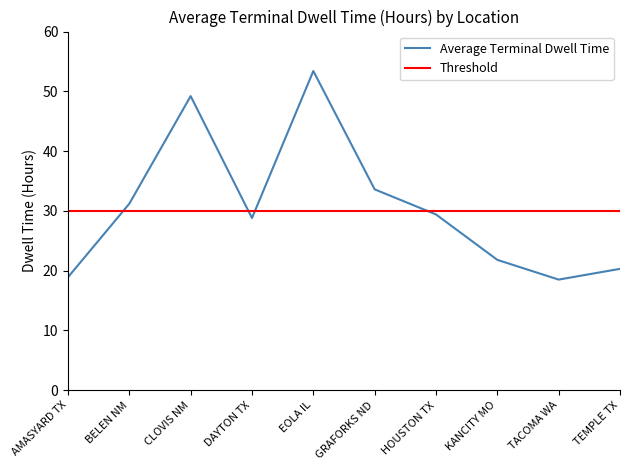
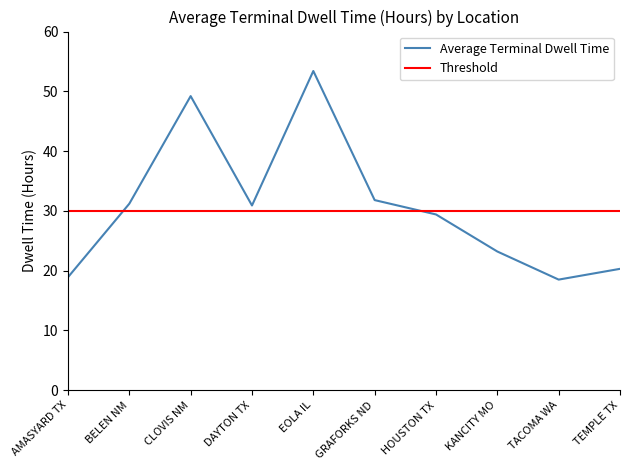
Average Terminal Dwell Time, DAYTON TX: 29 -> 31
Average Terminal Dwell Time, GRAFORKS ND: 34 -> 32
Average Terminal Dwell Time, KANCITY MO: 22 -> 23
